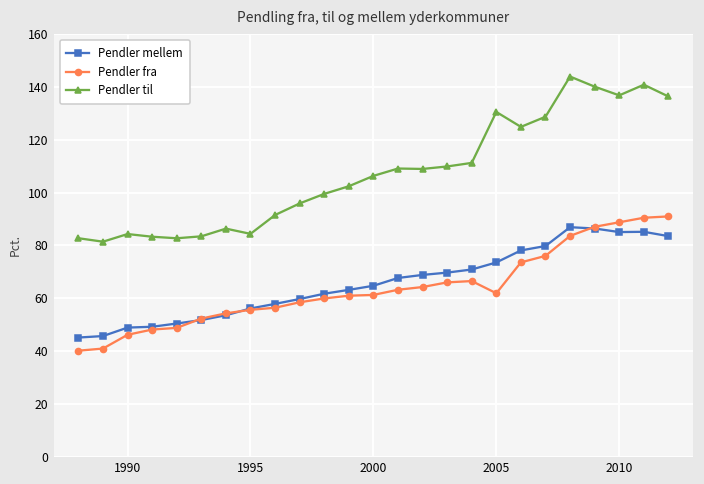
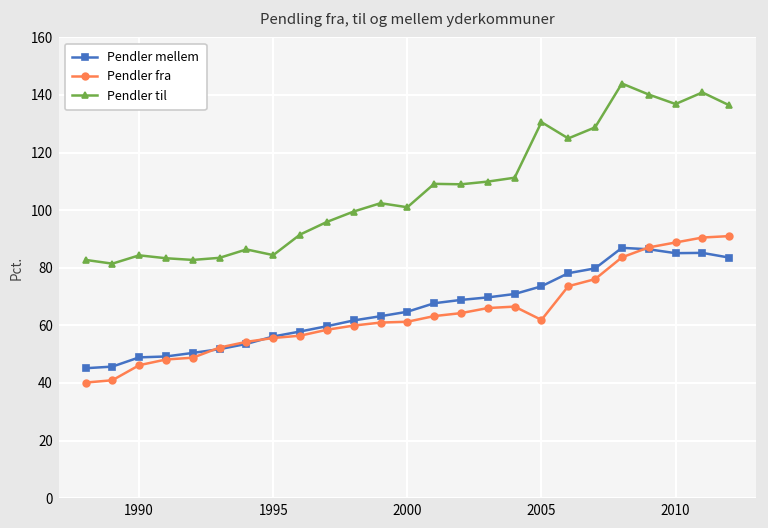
Pendler til, 2000: 106 -> 101
